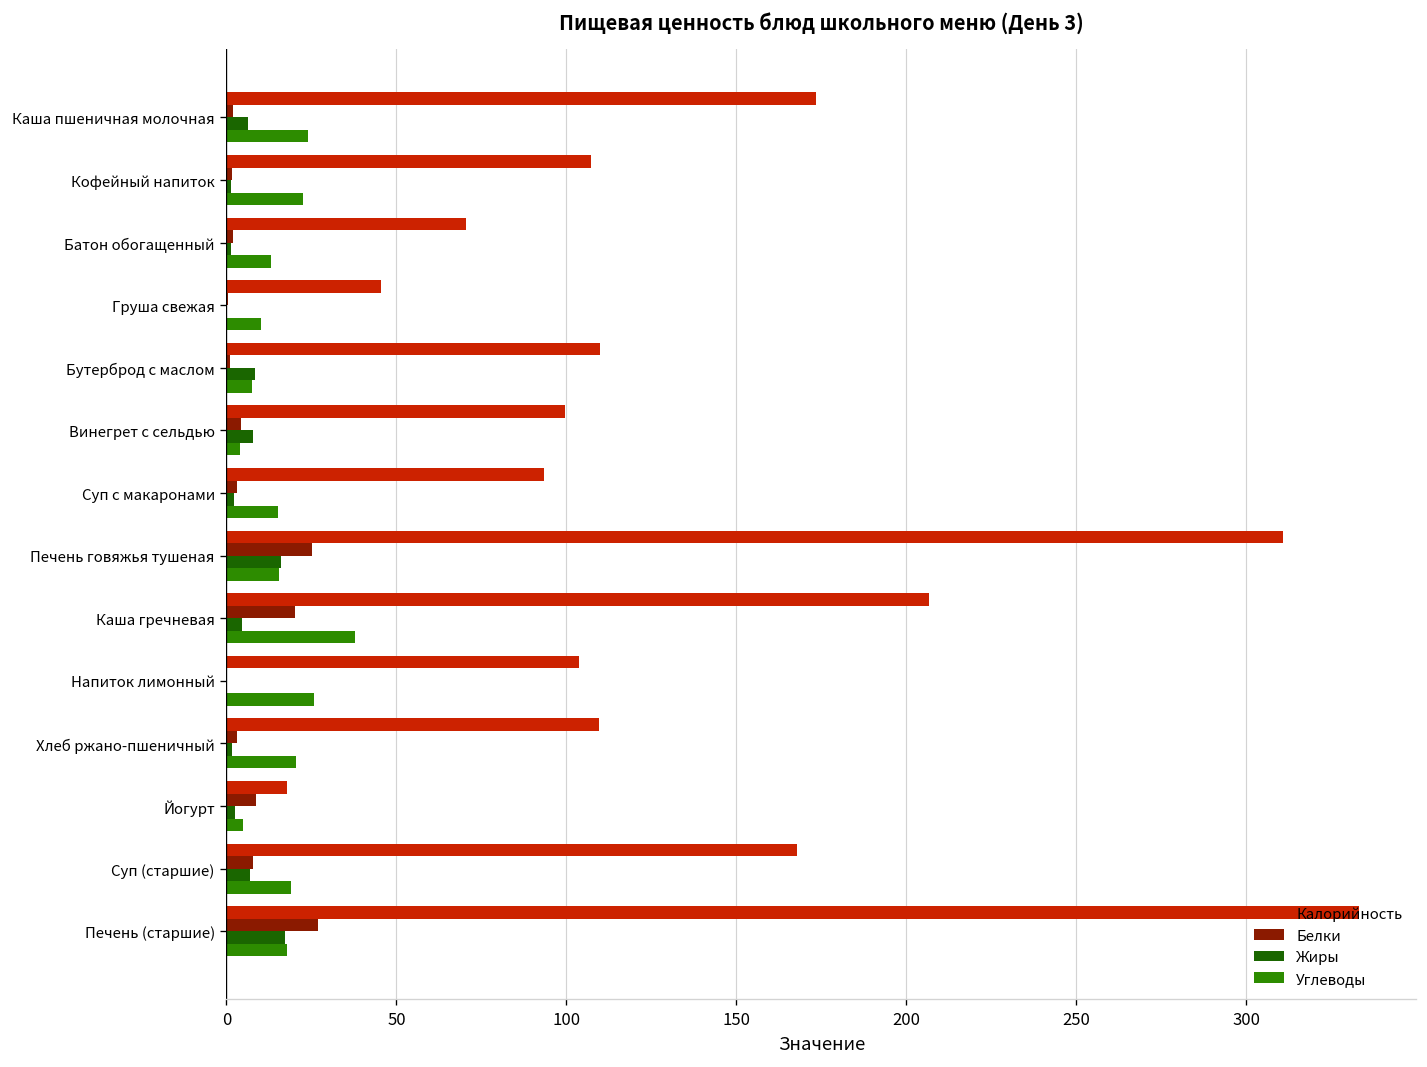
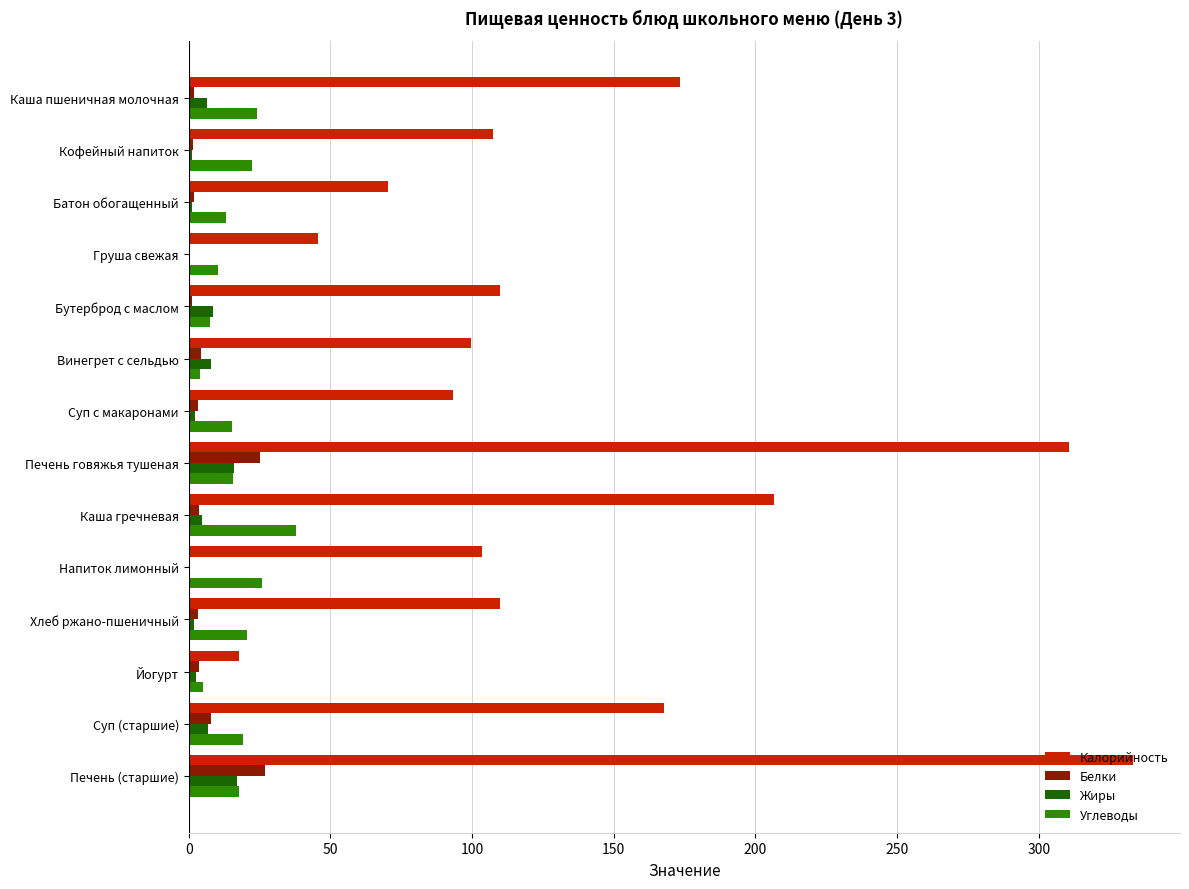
Белки, Каша гречневая: 20 -> 4
Белки, Йогурт: 9 -> 4
